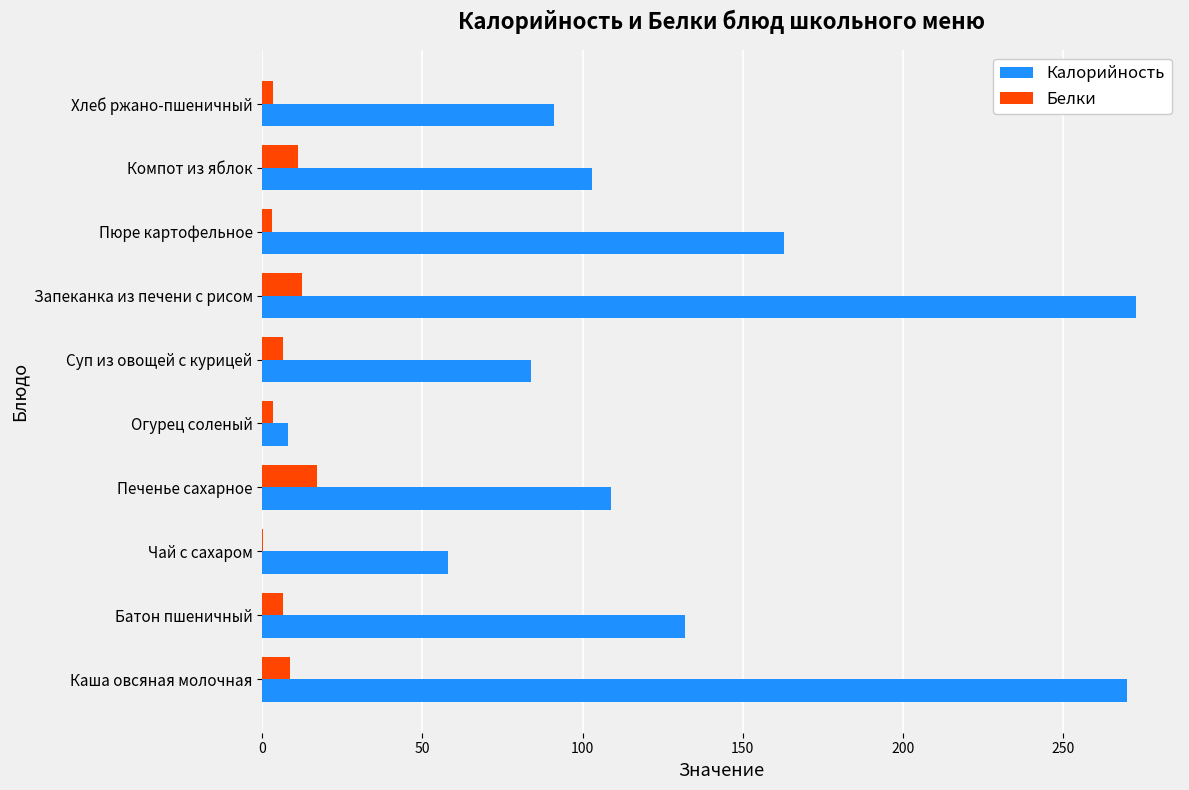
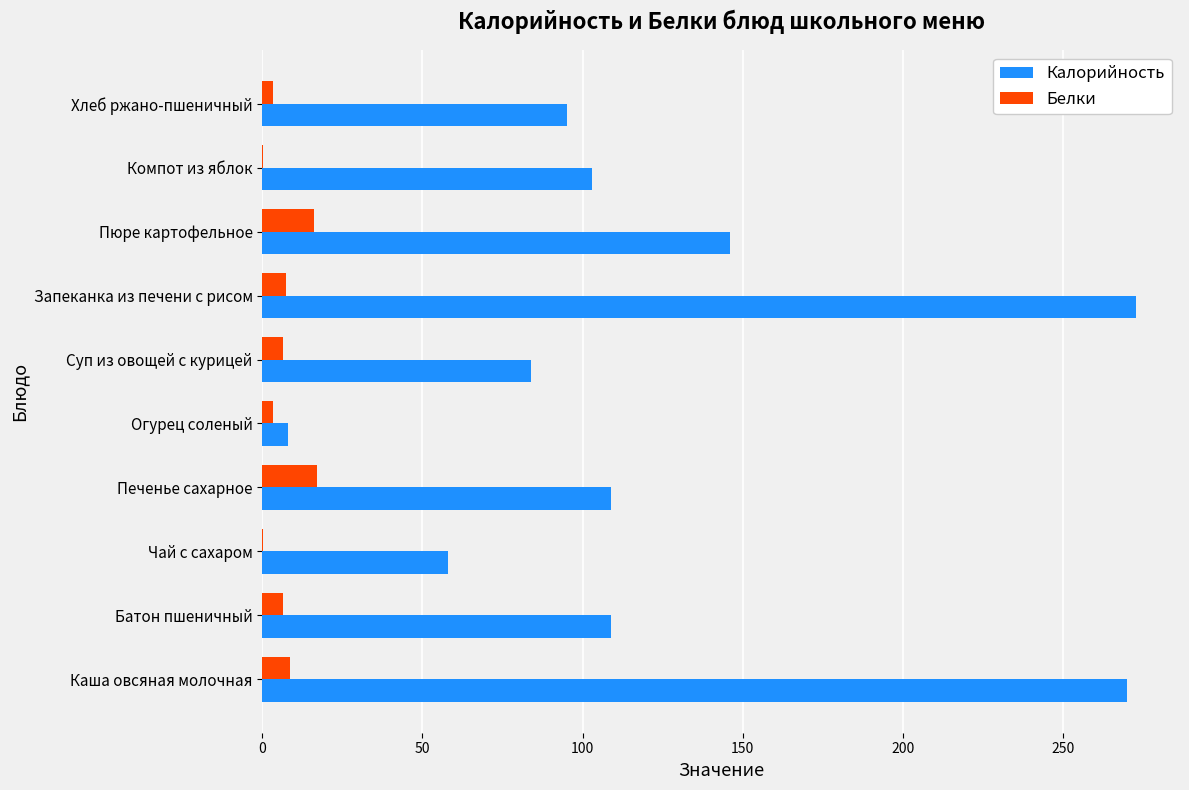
Калорийность, Хлеб ржано-пшеничный: 91 -> 95
Белки, Компот из яблок: 11 -> 0
Белки, Пюре картофельное: 3 -> 16
Калорийность, Пюре картофельное: 163 -> 146
Белки, Запеканка из печени с рисом: 13 -> 7
Калорийность, Батон пшеничный: 132 -> 109
